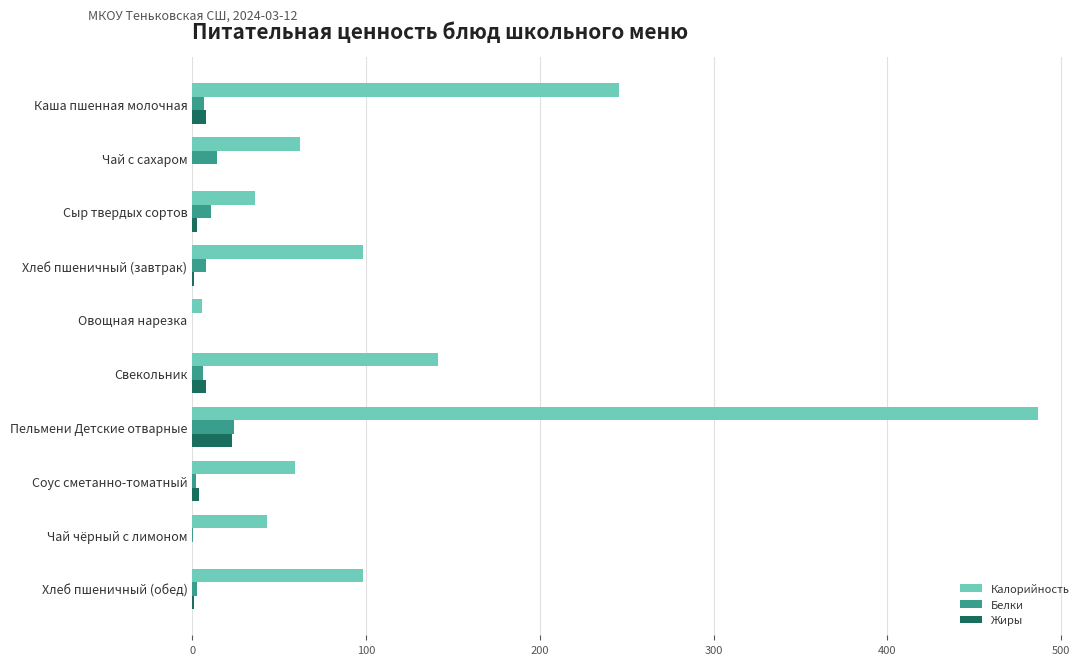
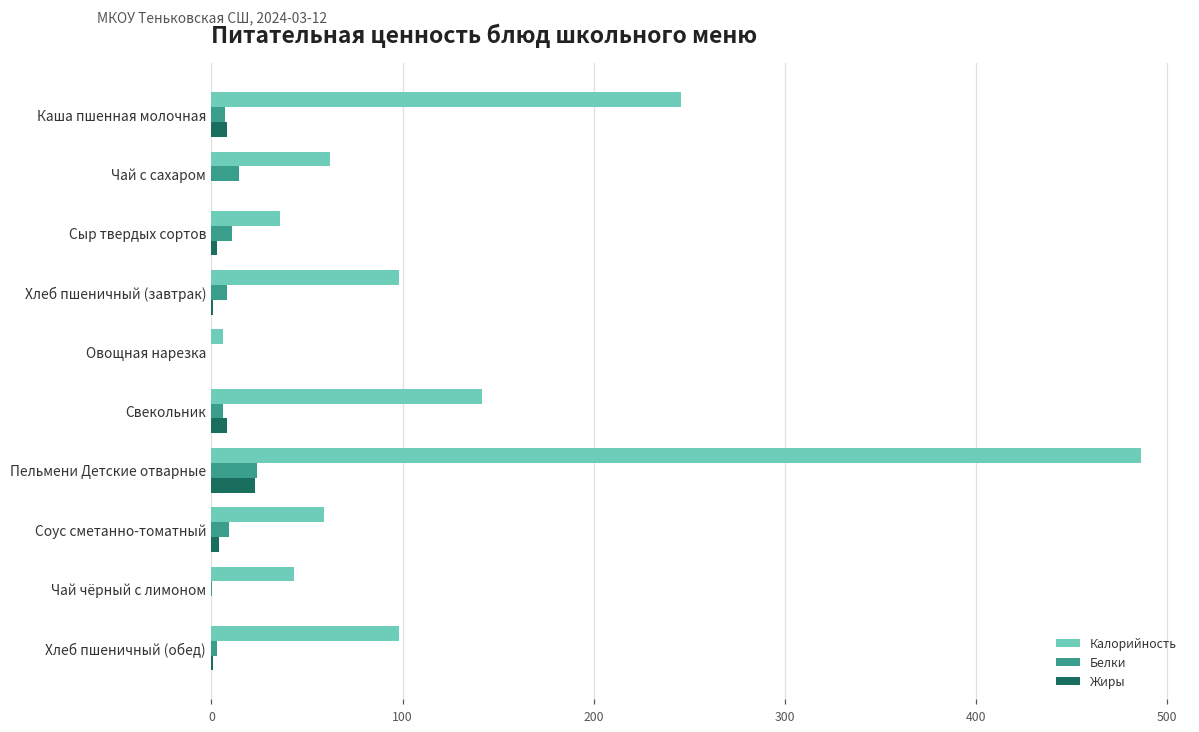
Белки, Соус сметанно-томатный: 2 -> 9
